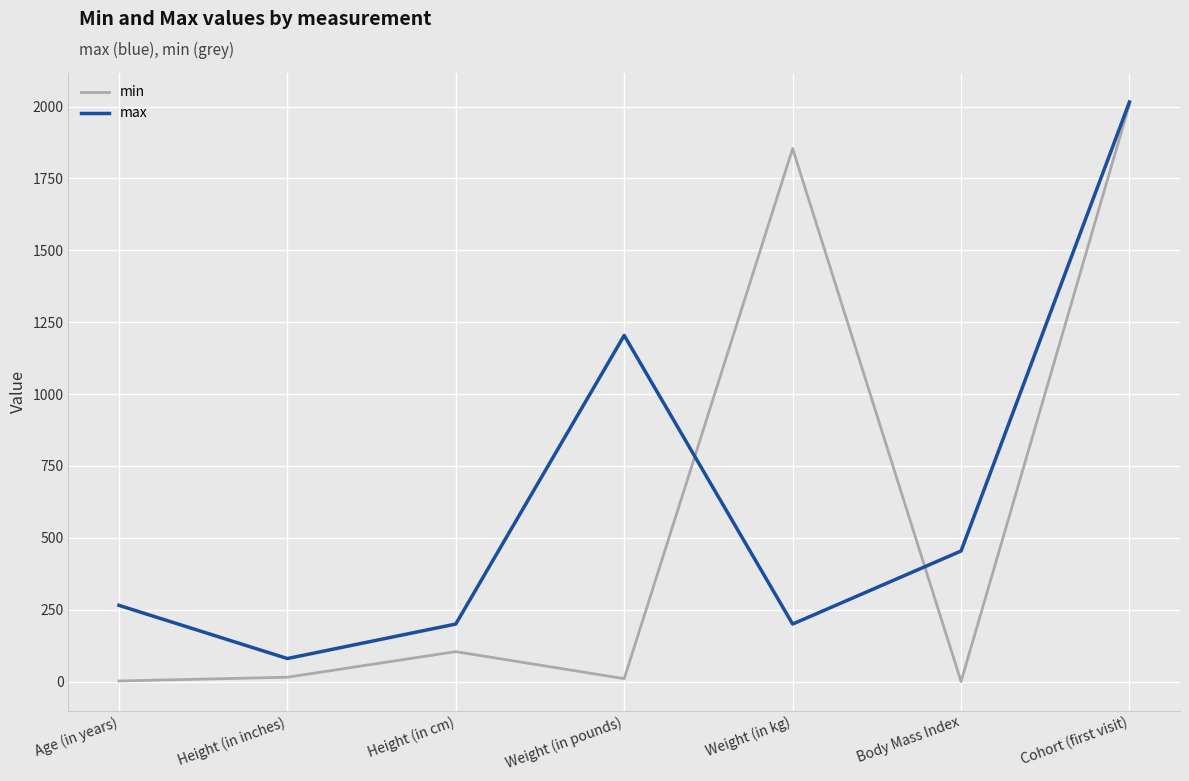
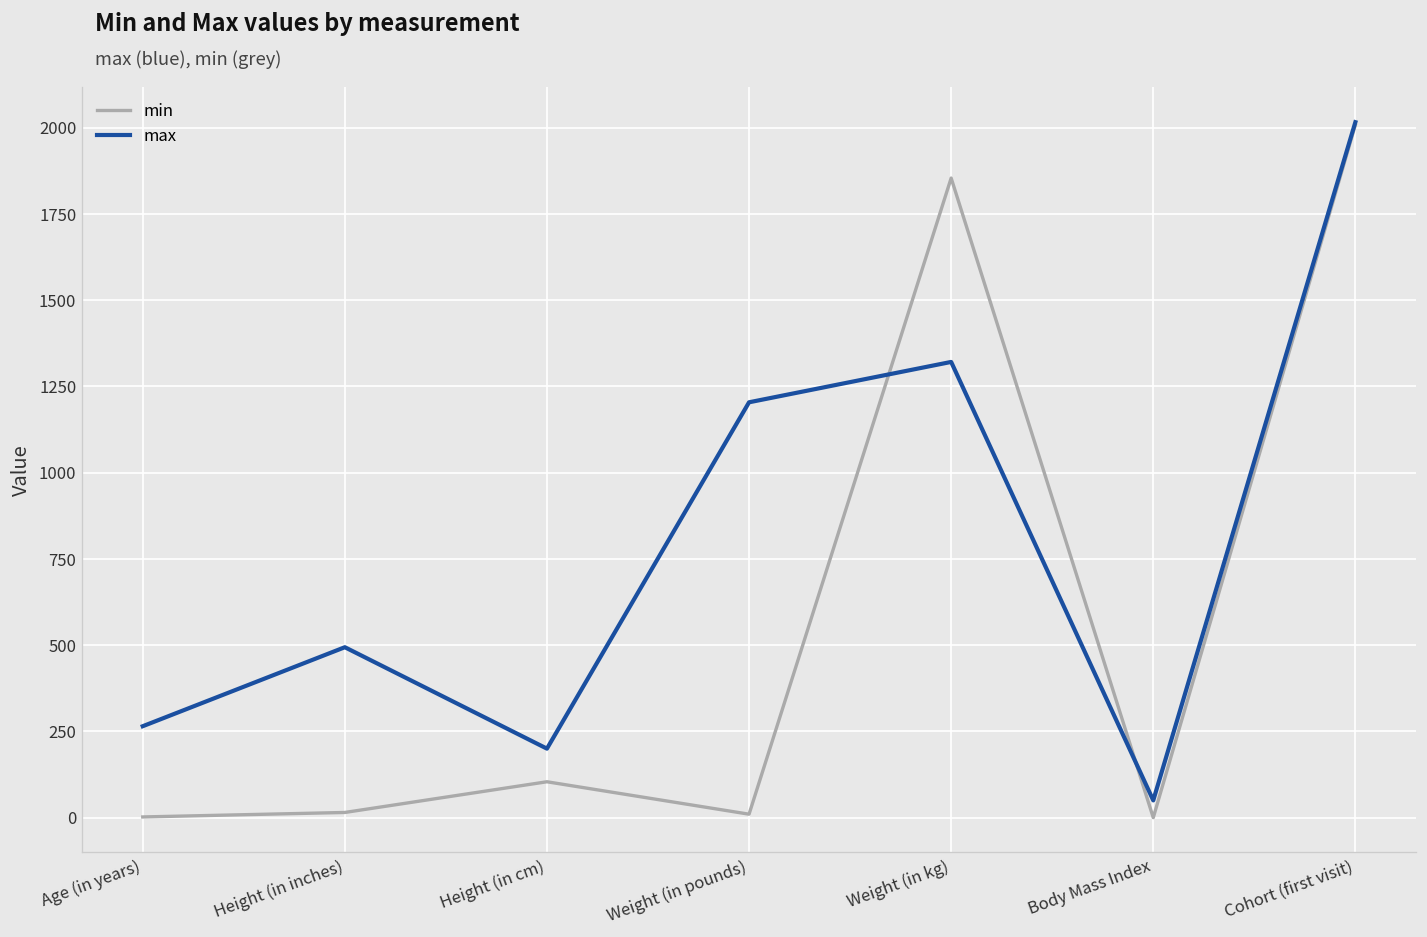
max, Height (in inches): 80 -> 490
max, Weight (in kg): 200 -> 1320
max, Body Mass Index: 450 -> 50
